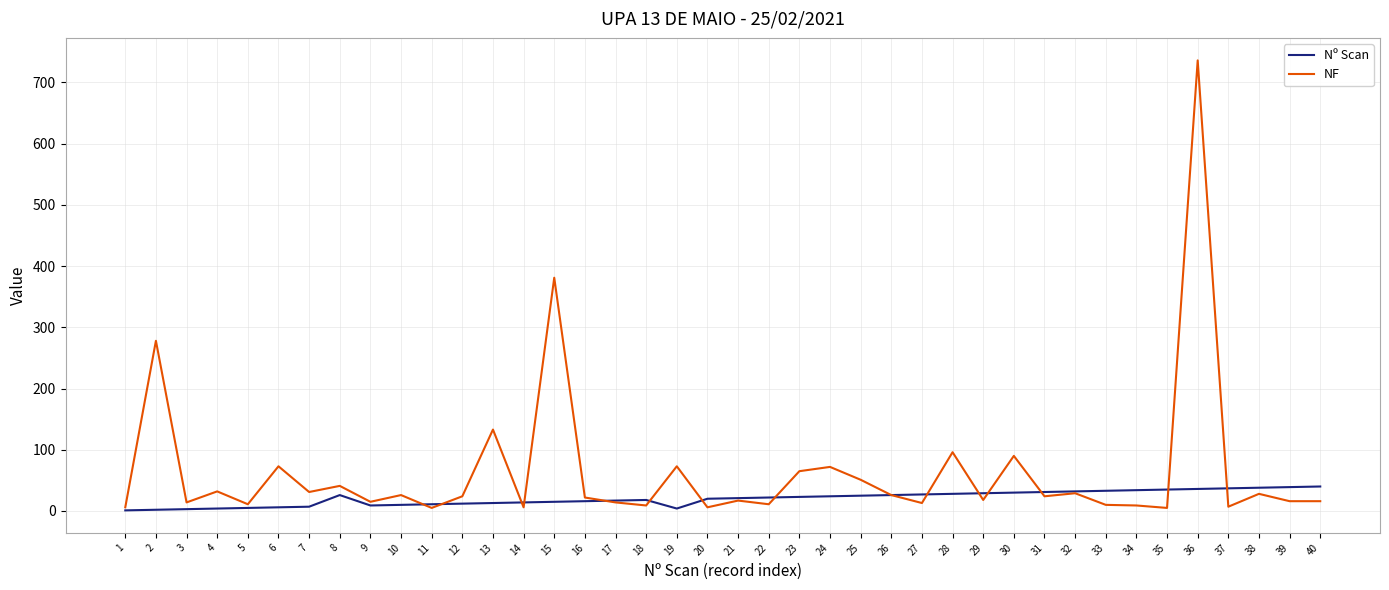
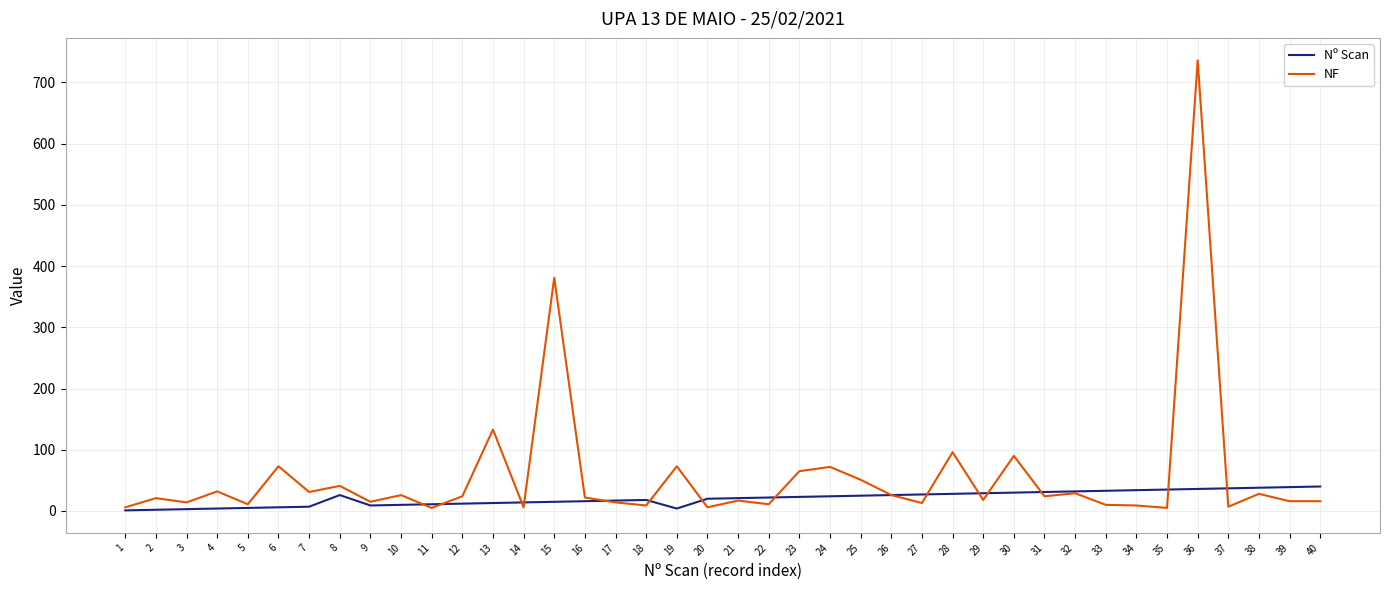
NF, 2: 280 -> 20
